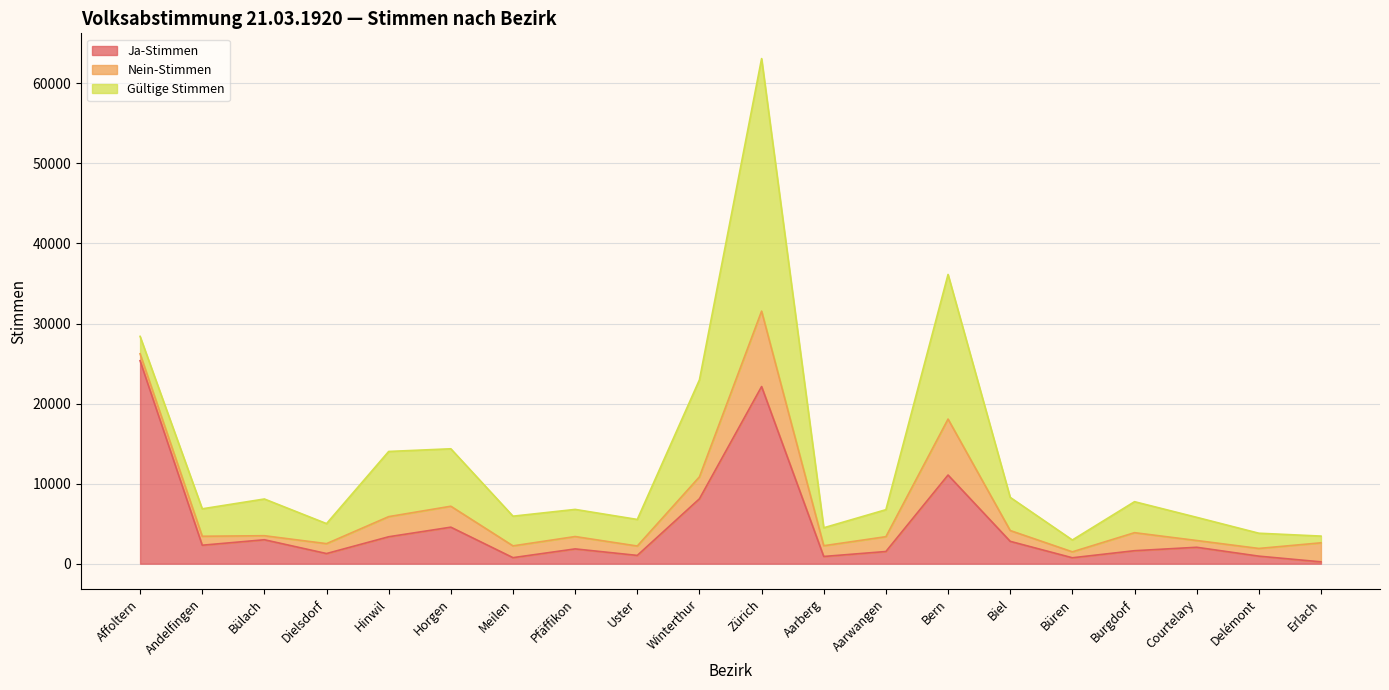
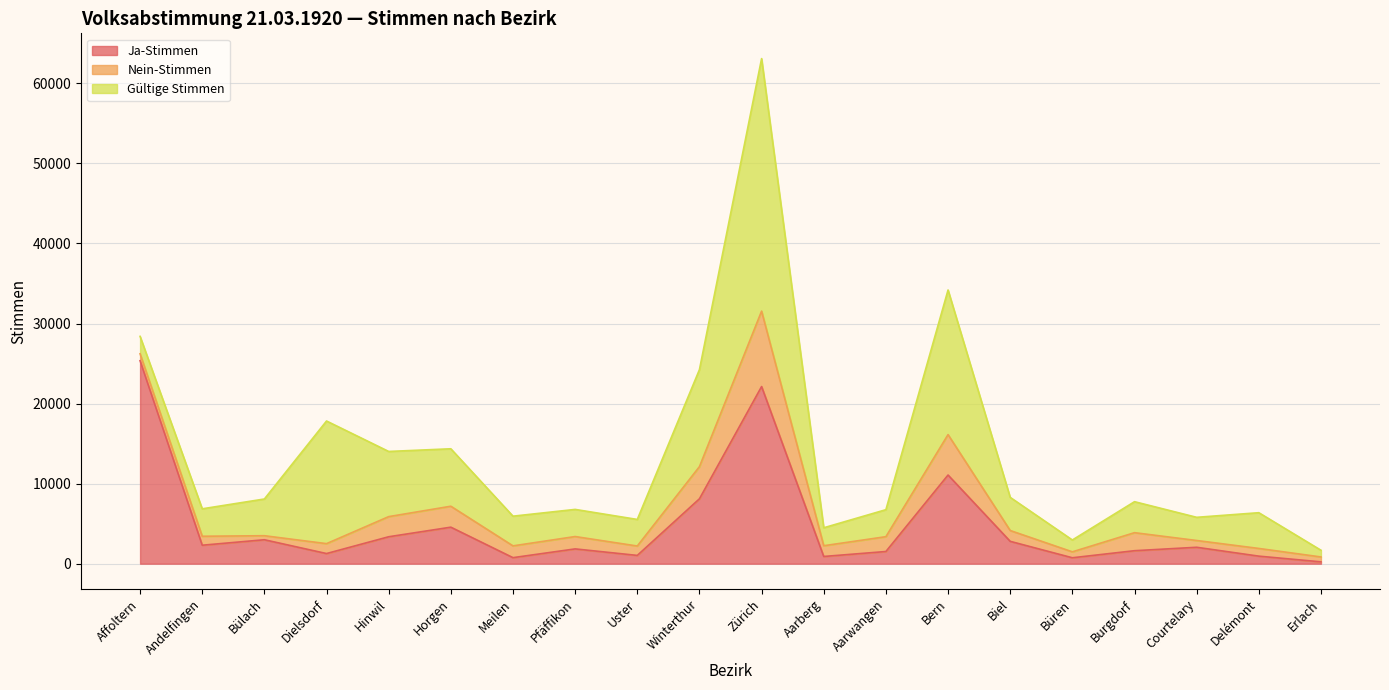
Gültige Stimmen, Dielsdorf: 3000 -> 15000
Nein-Stimmen, Winterthur: 3000 -> 4000
Nein-Stimmen, Bern: 7000 -> 5000
Gültige Stimmen, Delémont: 2000 -> 4000
Nein-Stimmen, Erlach: 2000 -> 1000
